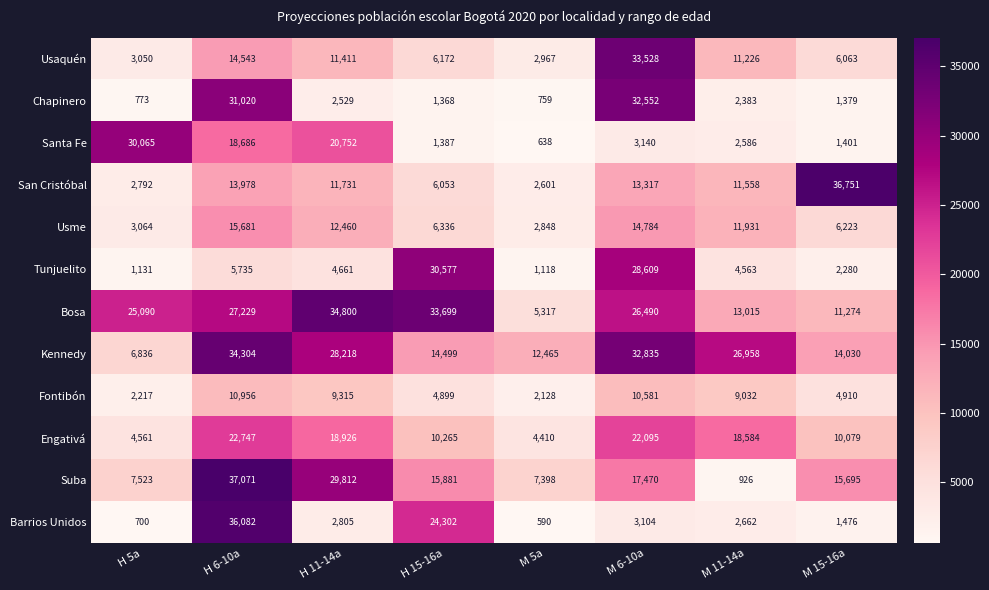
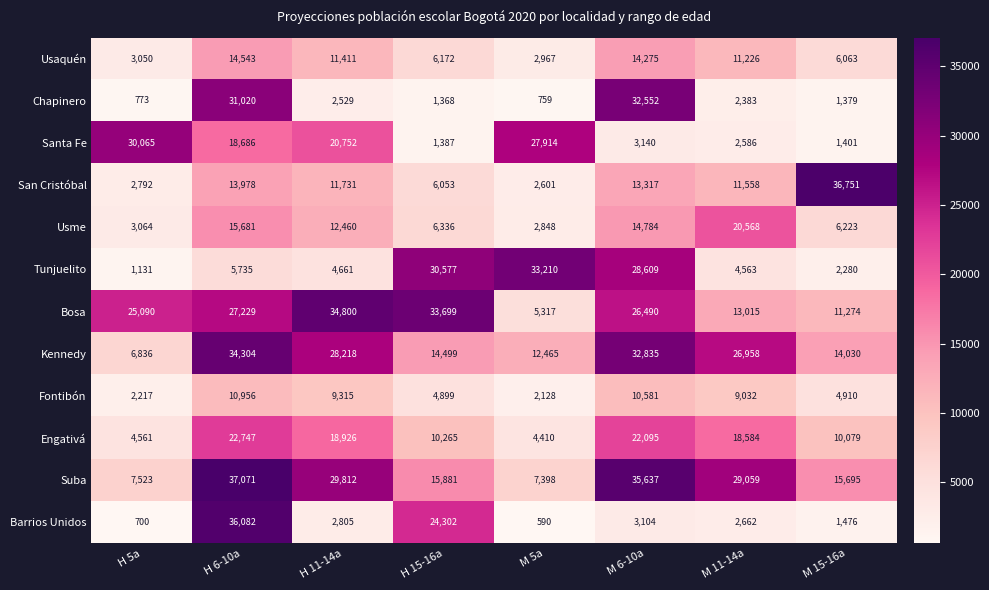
Usaquén, M 6-10a: 33,528 -> 14,275
Santa Fe, M 5a: 638 -> 27,914
Usme, M 11-14a: 11,931 -> 20,568
Tunjuelito, M 5a: 1,118 -> 33,210
Suba, M 6-10a: 17,470 -> 35,637
Suba, M 11-14a: 926 -> 29,059
